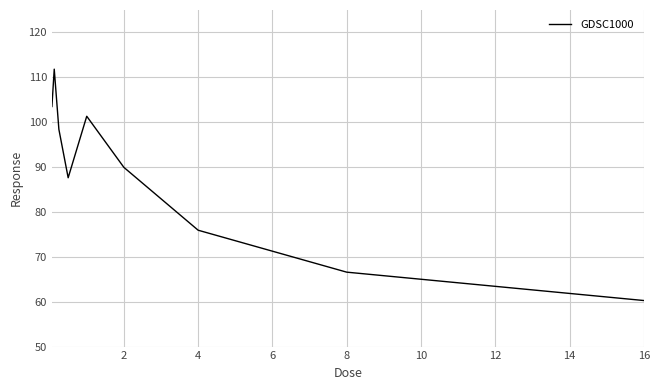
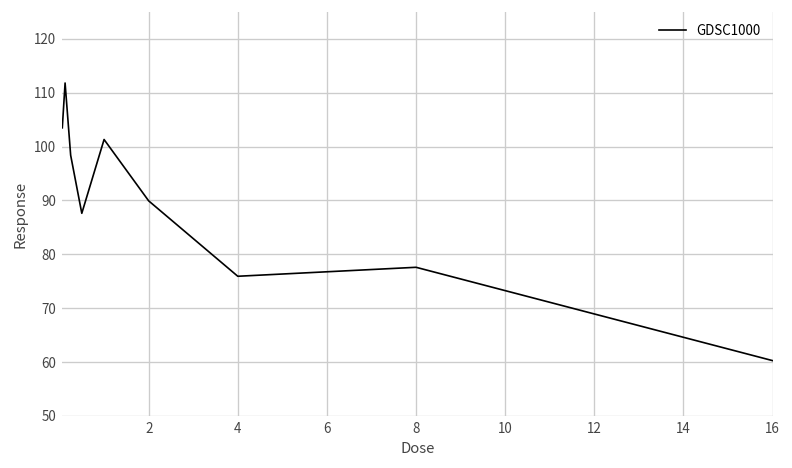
8: 67 -> 78
